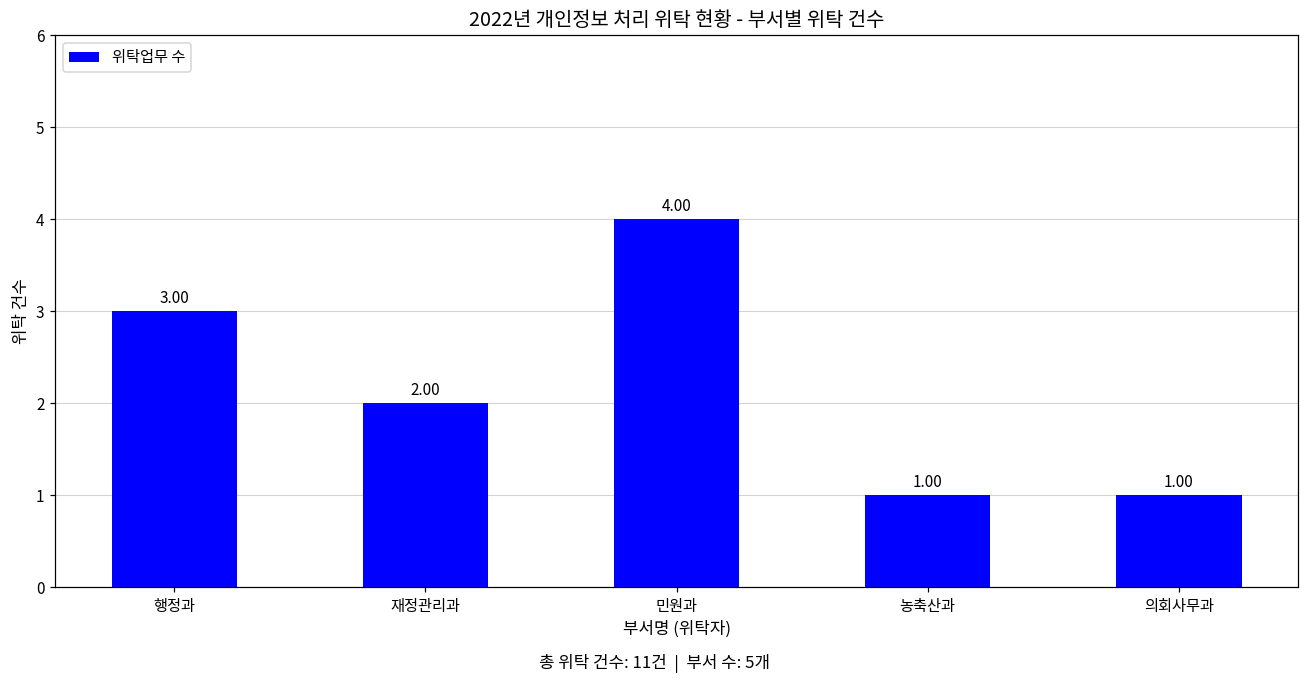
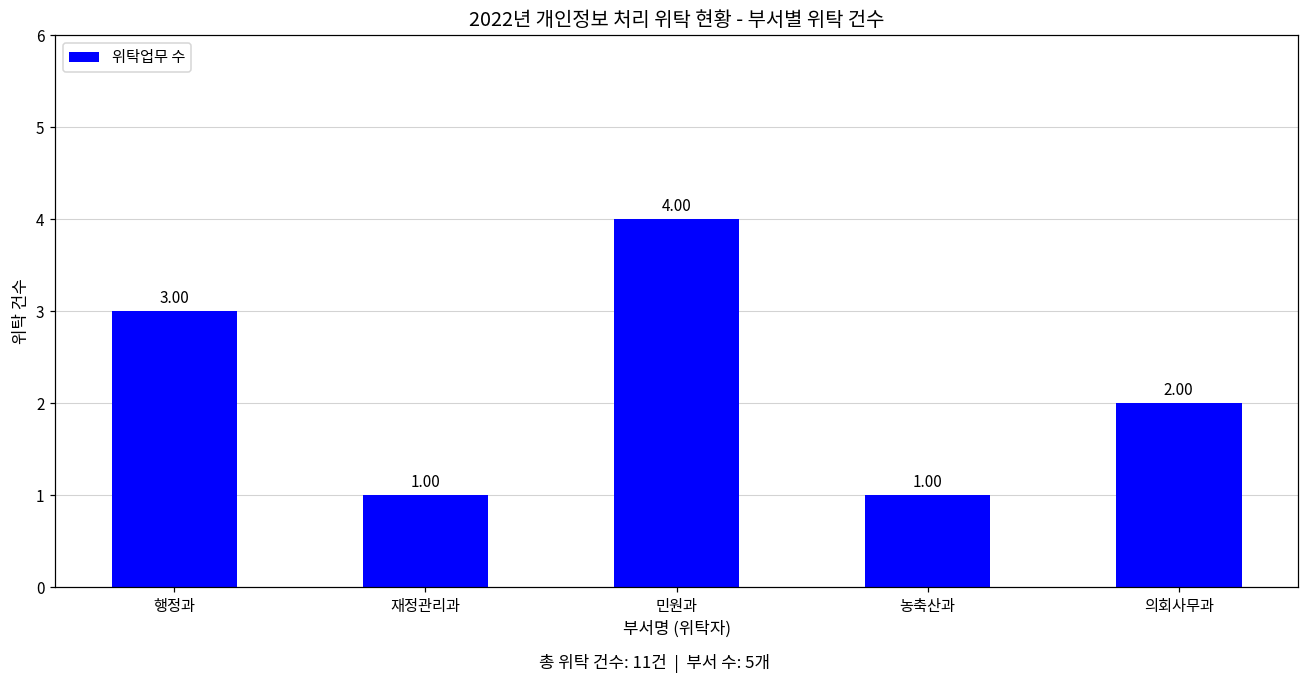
재정관리과: 2.00 -> 1.00
의회사무과: 1.00 -> 2.00
